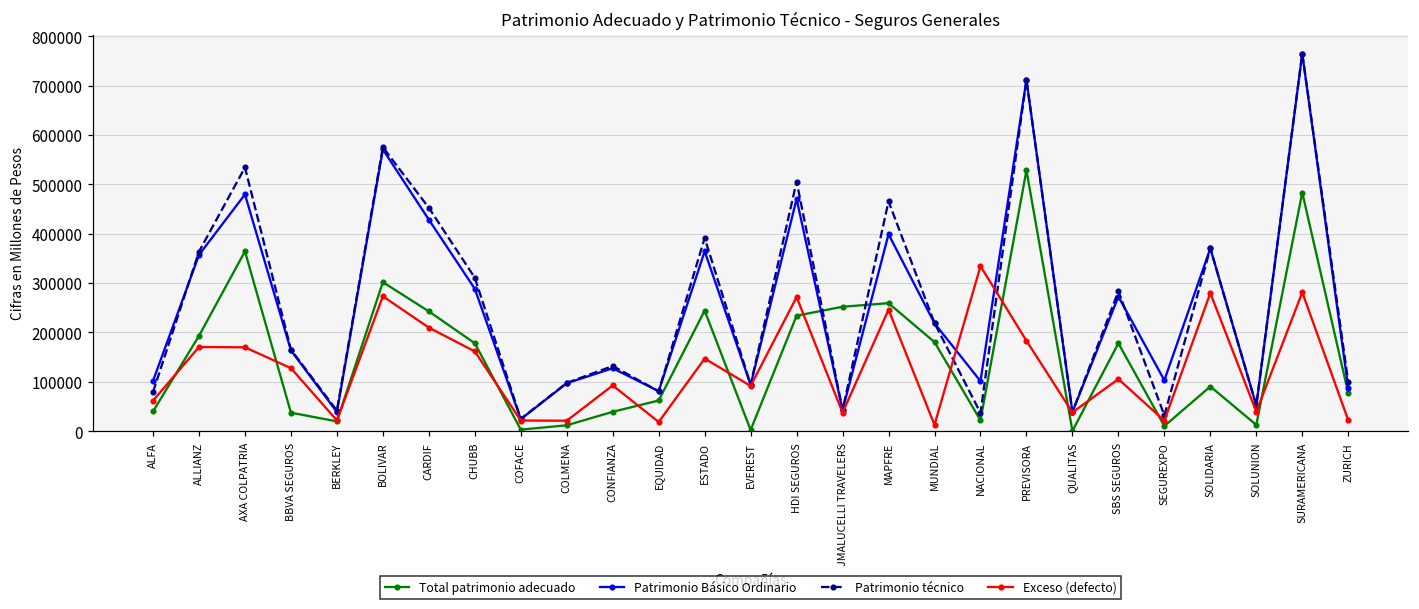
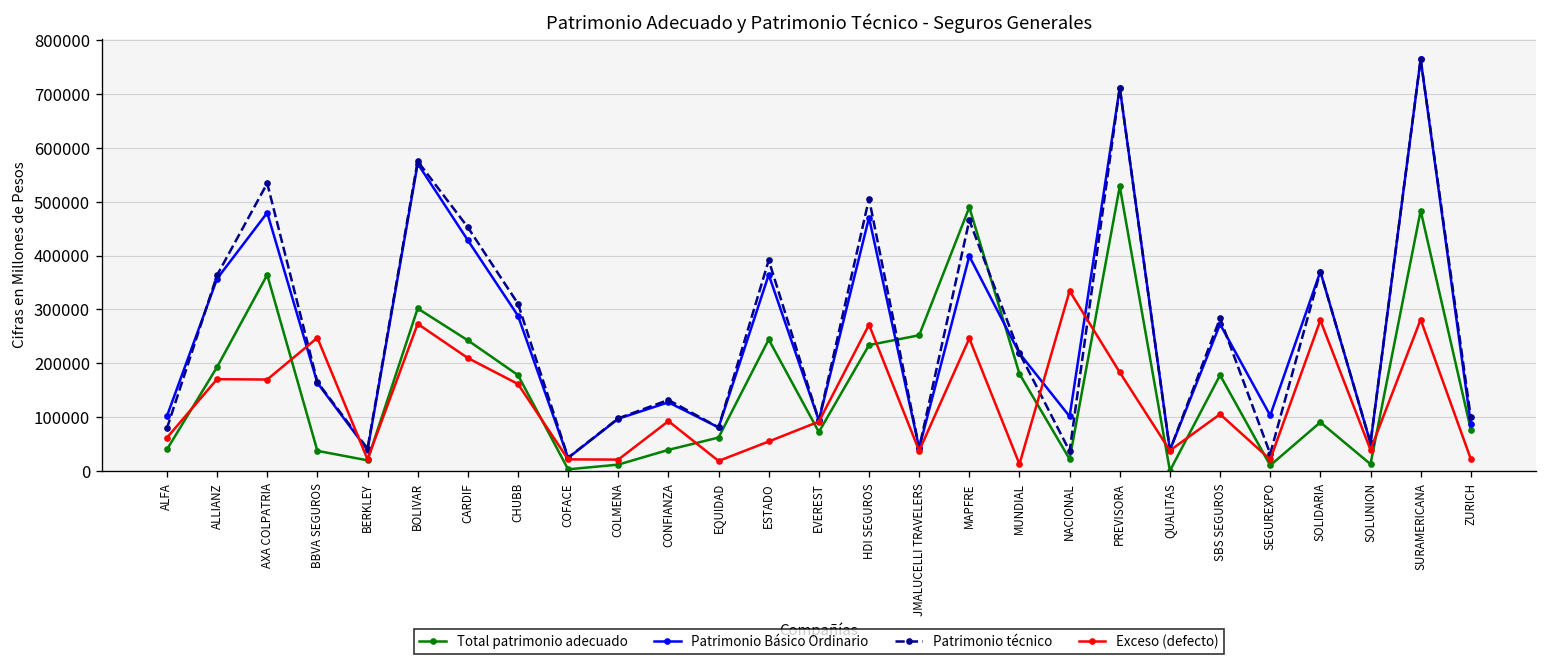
Exceso (defecto), BBVA SEGUROS: 130000 -> 250000
Exceso (defecto), ESTADO: 150000 -> 50000
Total patrimonio adecuado, EVEREST: 0 -> 70000
Total patrimonio adecuado, MAPFRE: 260000 -> 490000
